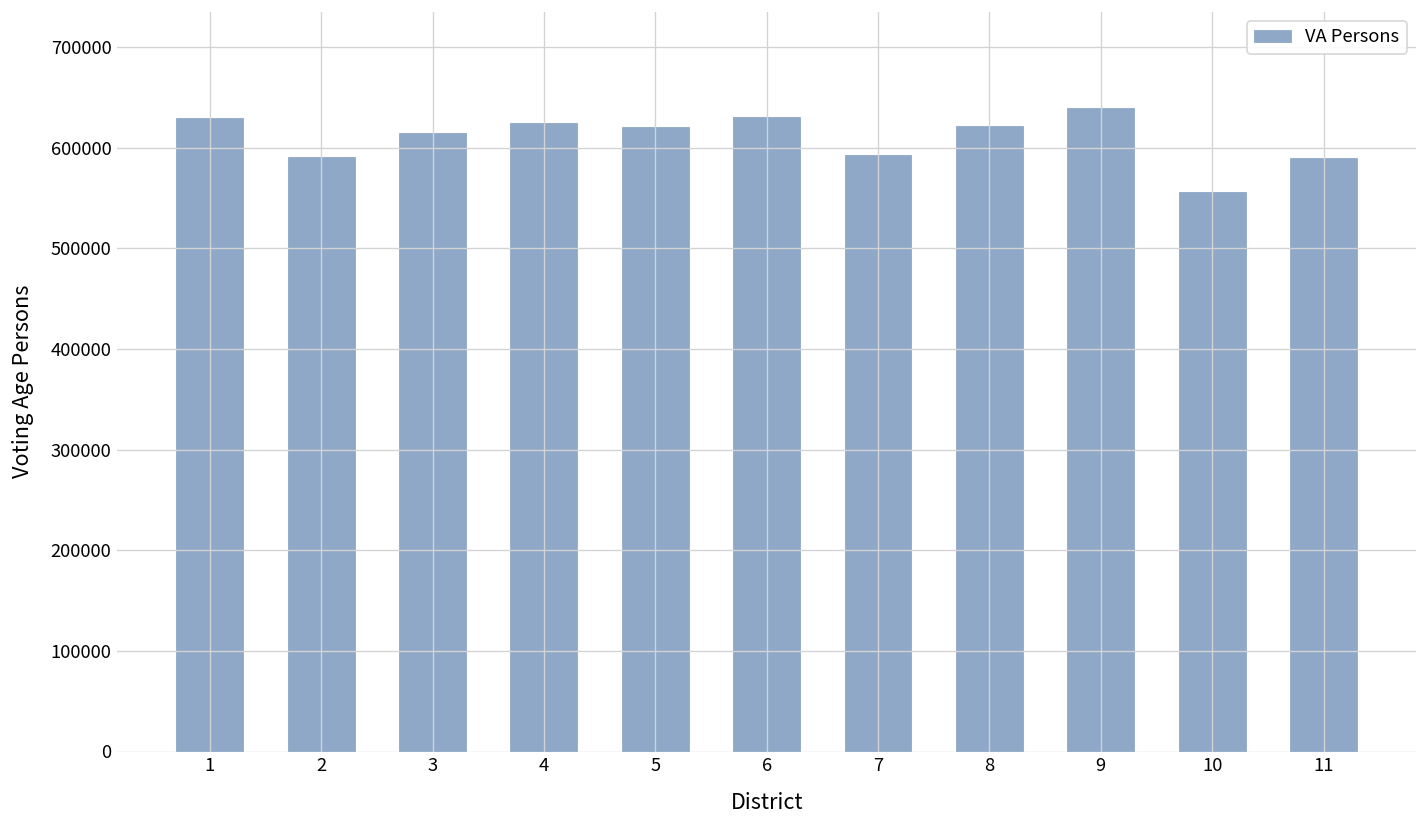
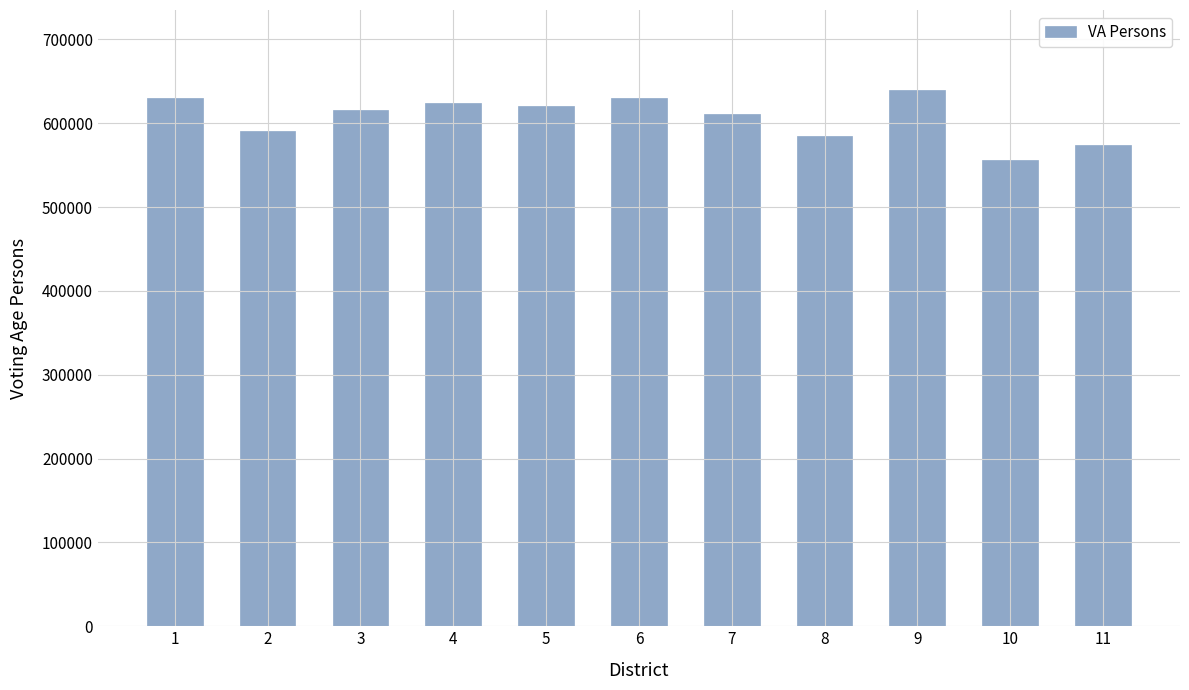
7: 590000 -> 610000
8: 620000 -> 590000
11: 590000 -> 570000
